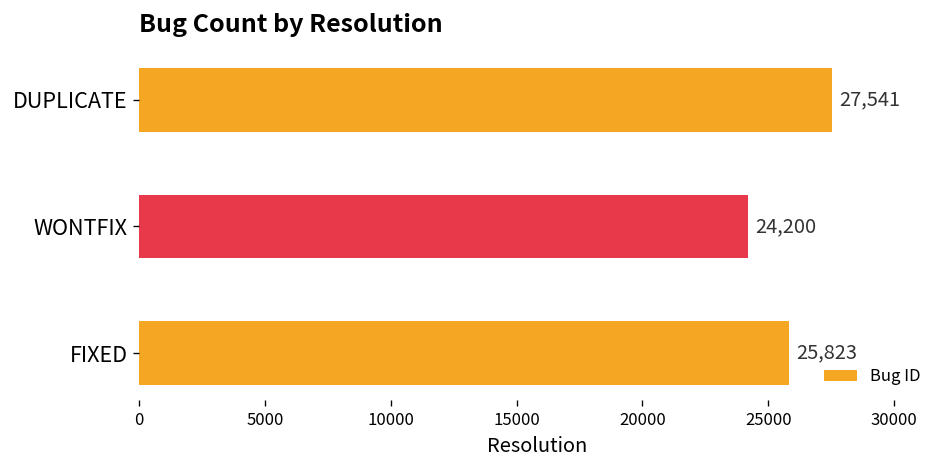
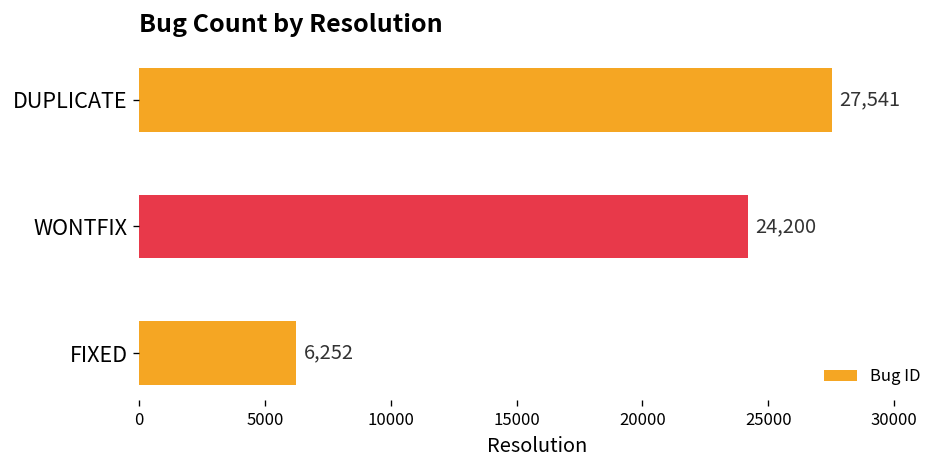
FIXED: 25,823 -> 6,252
